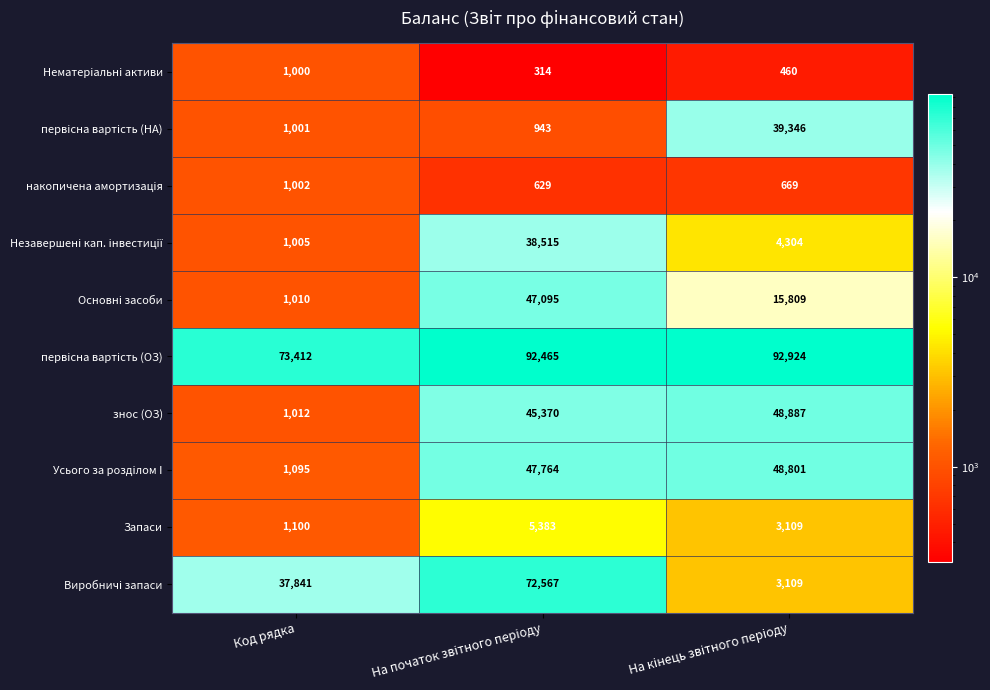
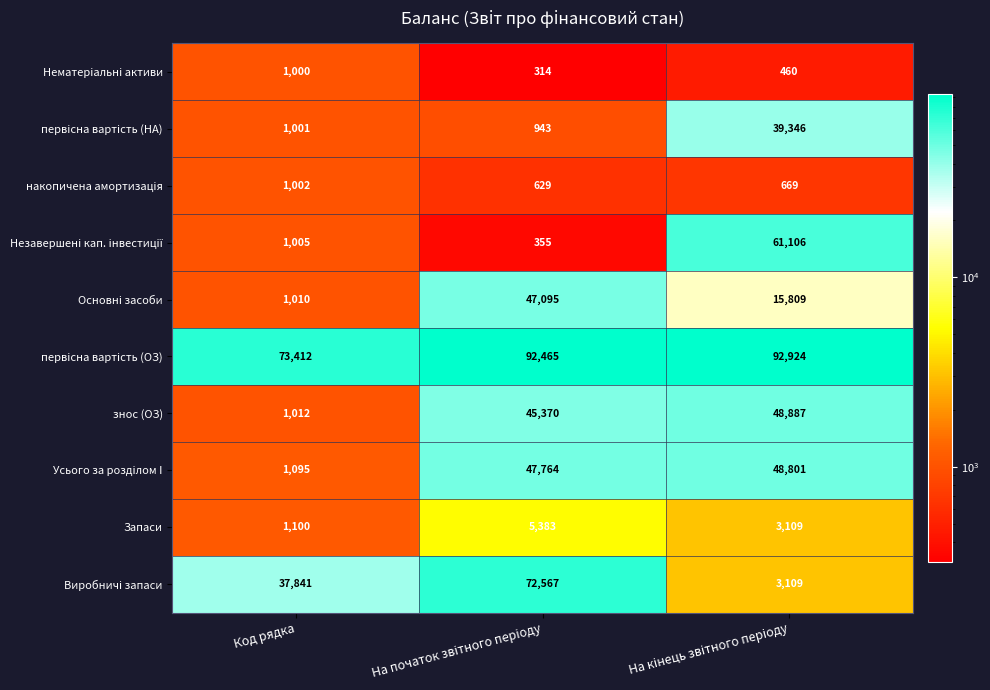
Незавершені кап. інвестиції, На початок звітного періоду: 38,515 -> 355
Незавершені кап. інвестиції, На кінець звітного періоду: 4,304 -> 61,106
